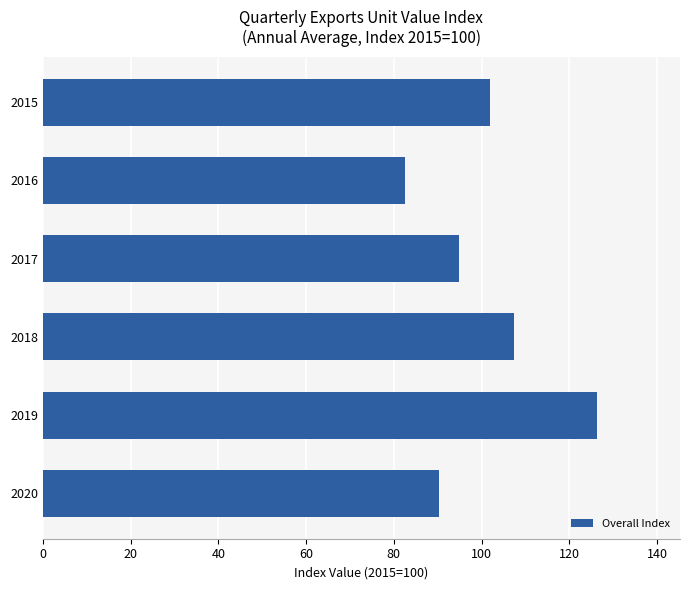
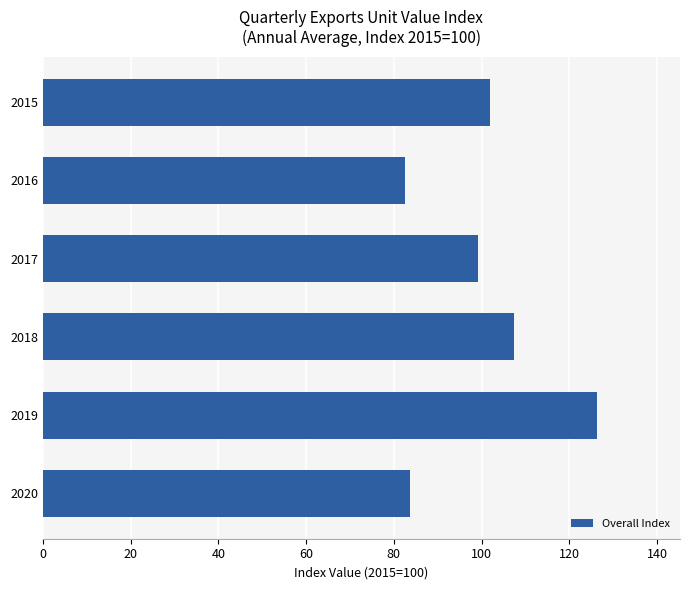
2017: 95 -> 99
2020: 90 -> 84
